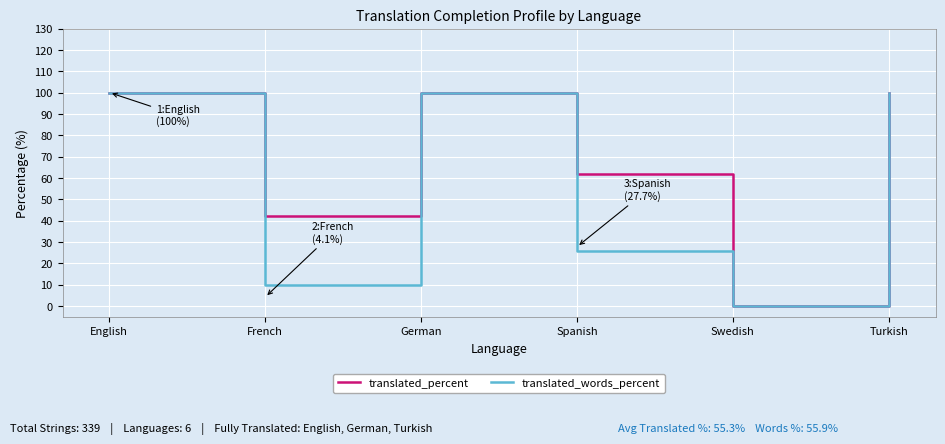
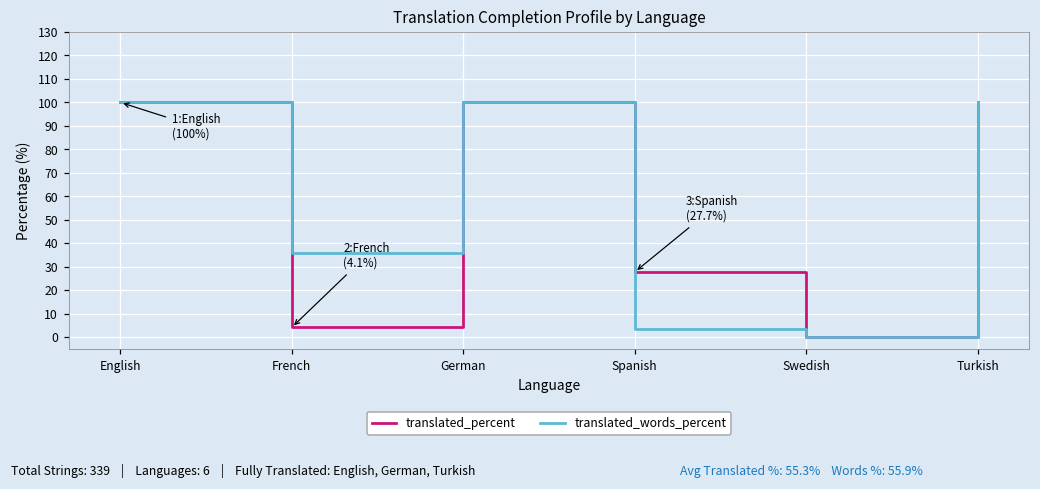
translated_percent, French: 42 -> 4
translated_words_percent, French: 10 -> 36
translated_percent, Spanish: 62 -> 28
translated_words_percent, Spanish: 26 -> 4
